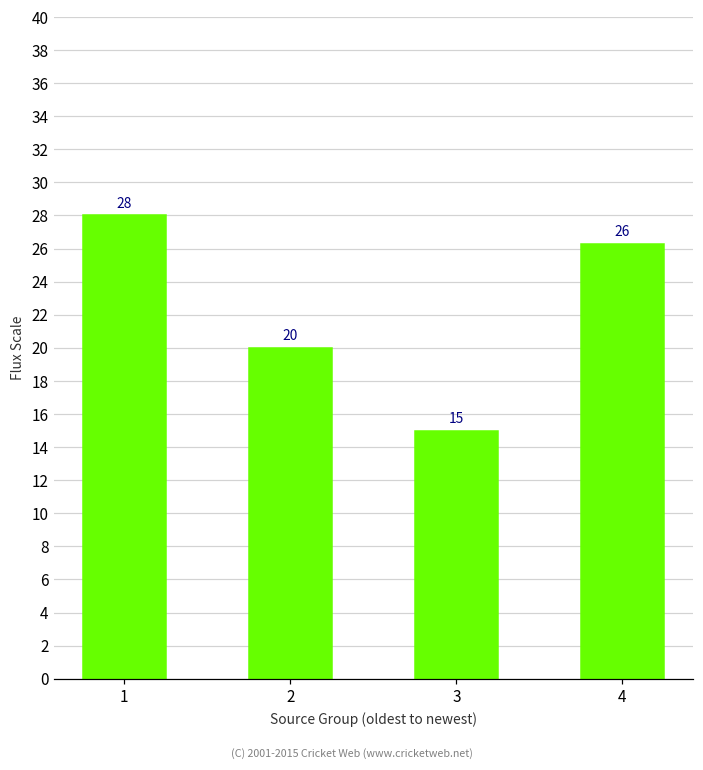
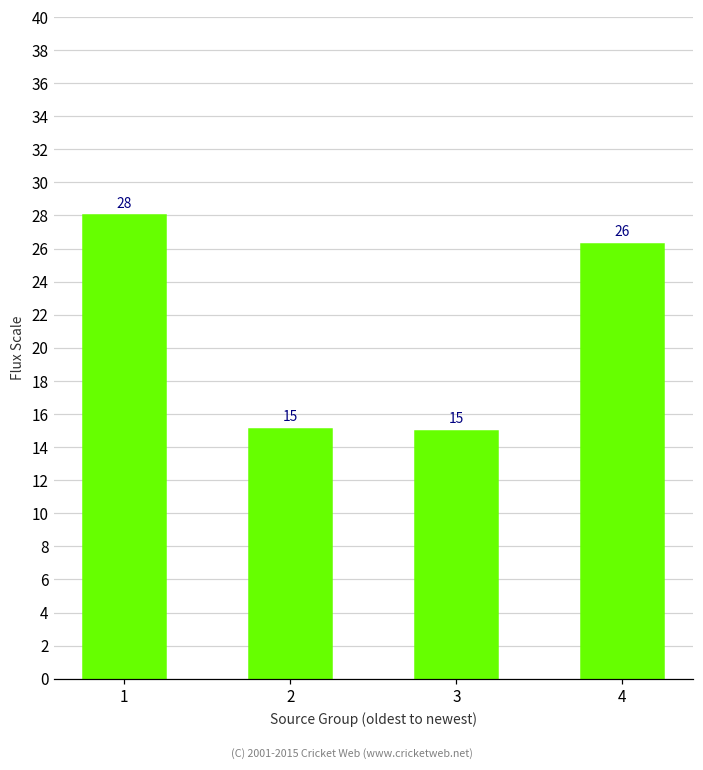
2: 20 -> 15
